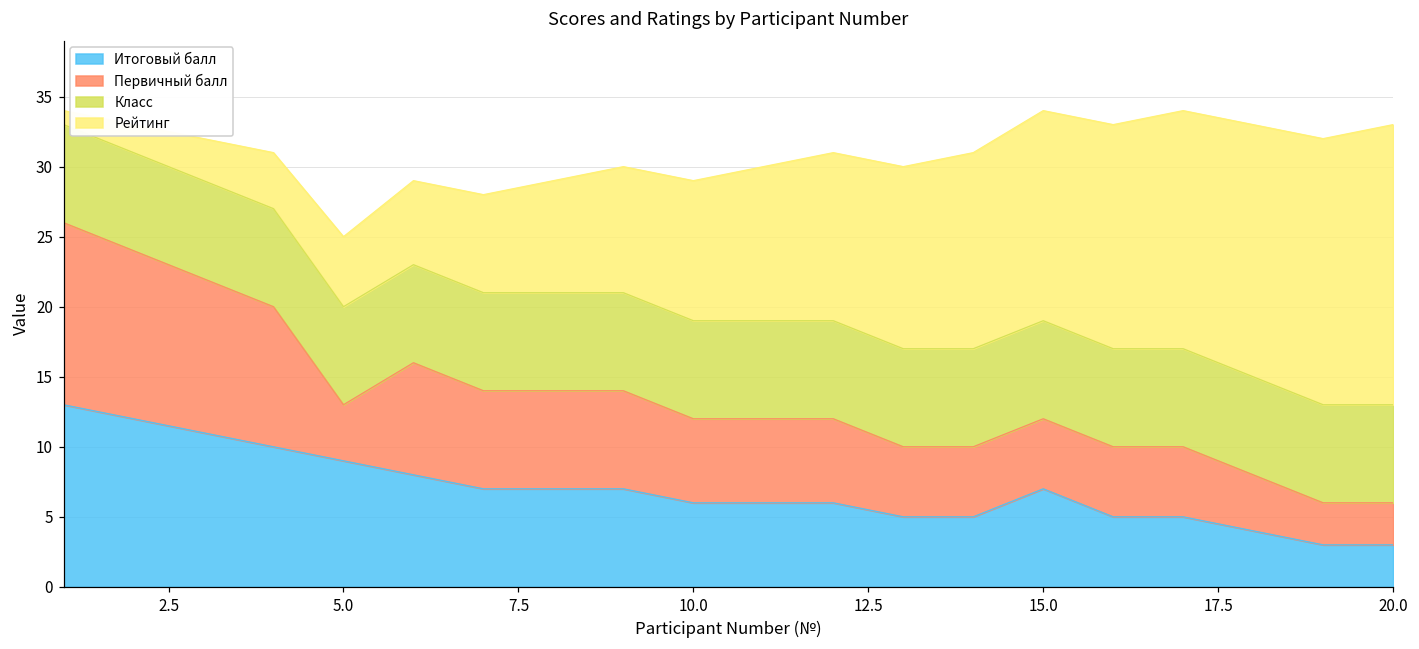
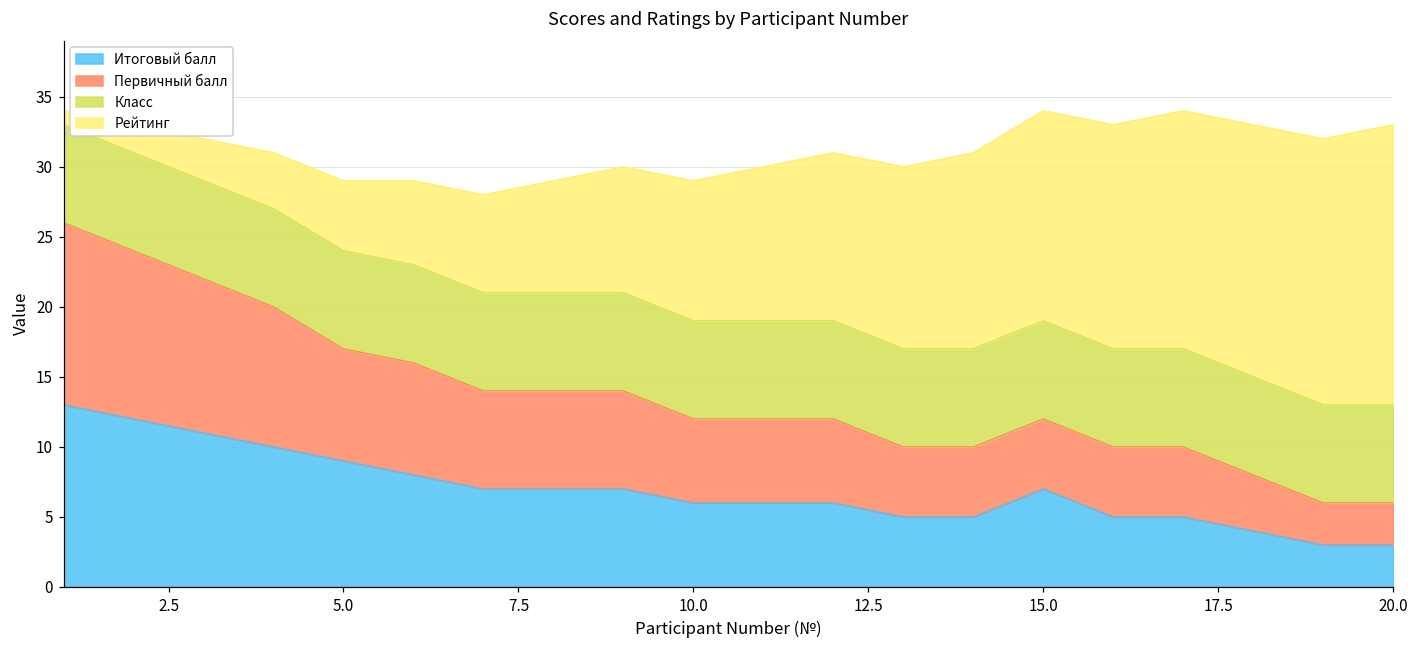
Первичный балл, 5.0: 4 -> 8
